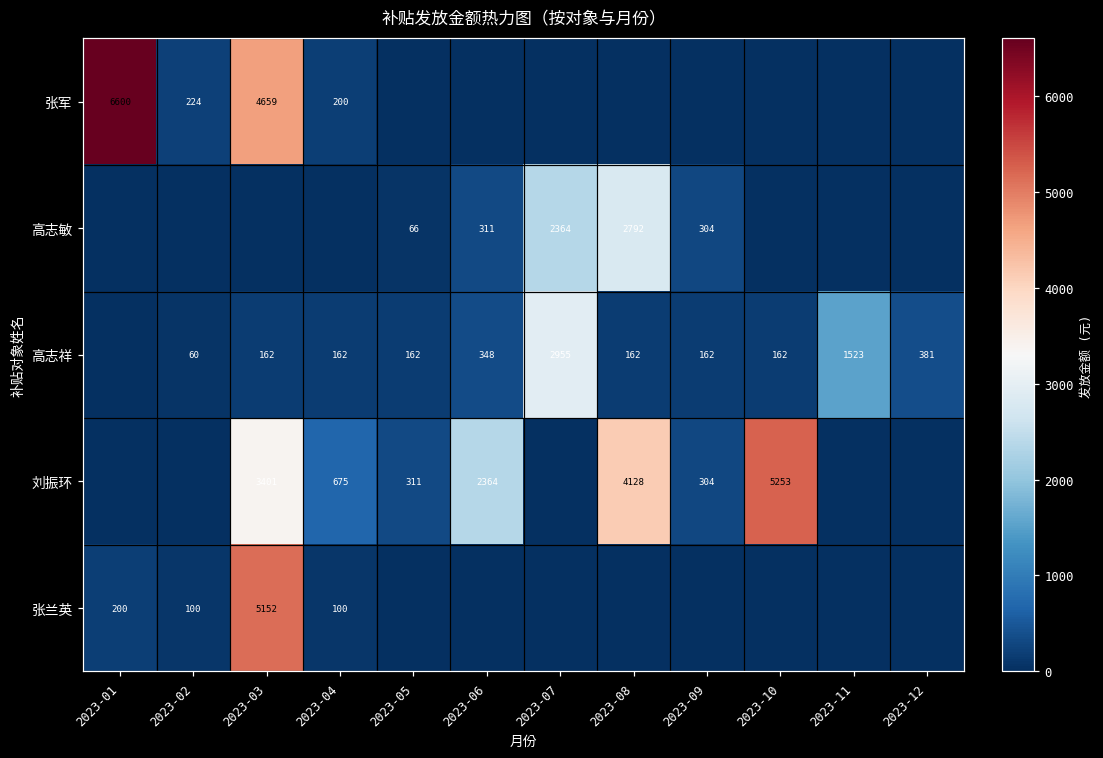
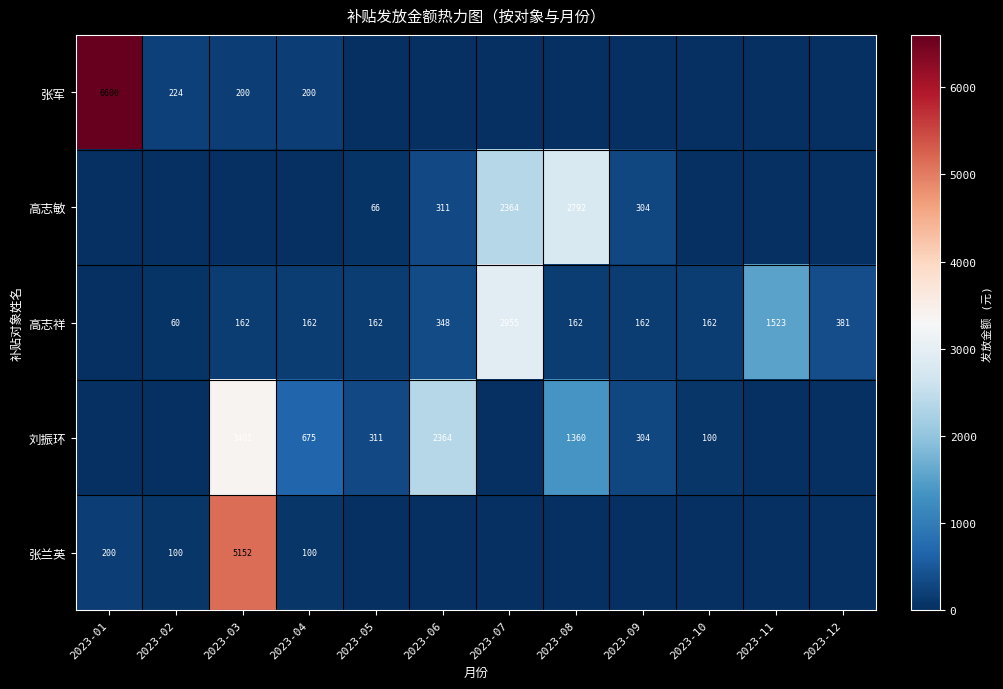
张军, 2023-03: 4659 -> 200
刘振环, 2023-08: 4128 -> 1360
刘振环, 2023-10: 5253 -> 100
